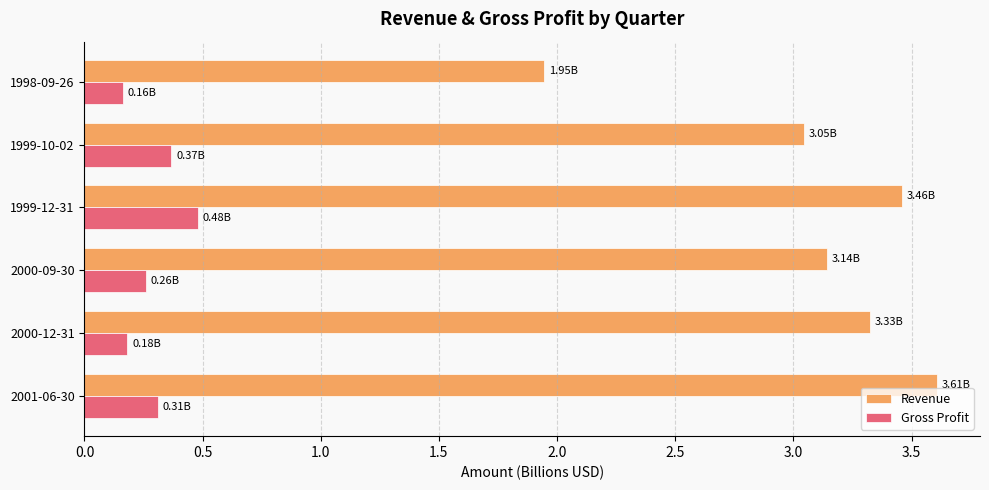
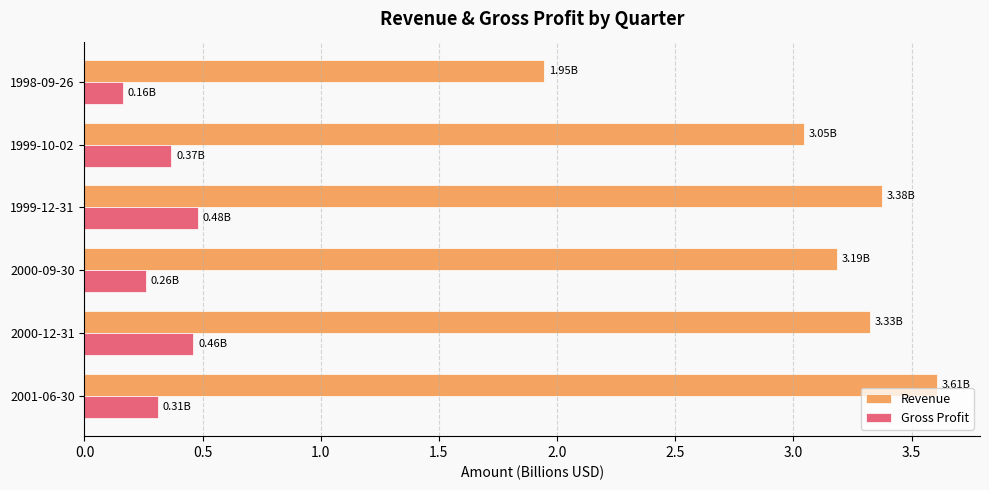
Revenue, 1999-12-31: 3.46B -> 3.38B
Revenue, 2000-09-30: 3.14B -> 3.19B
Gross Profit, 2000-12-31: 0.18B -> 0.46B
